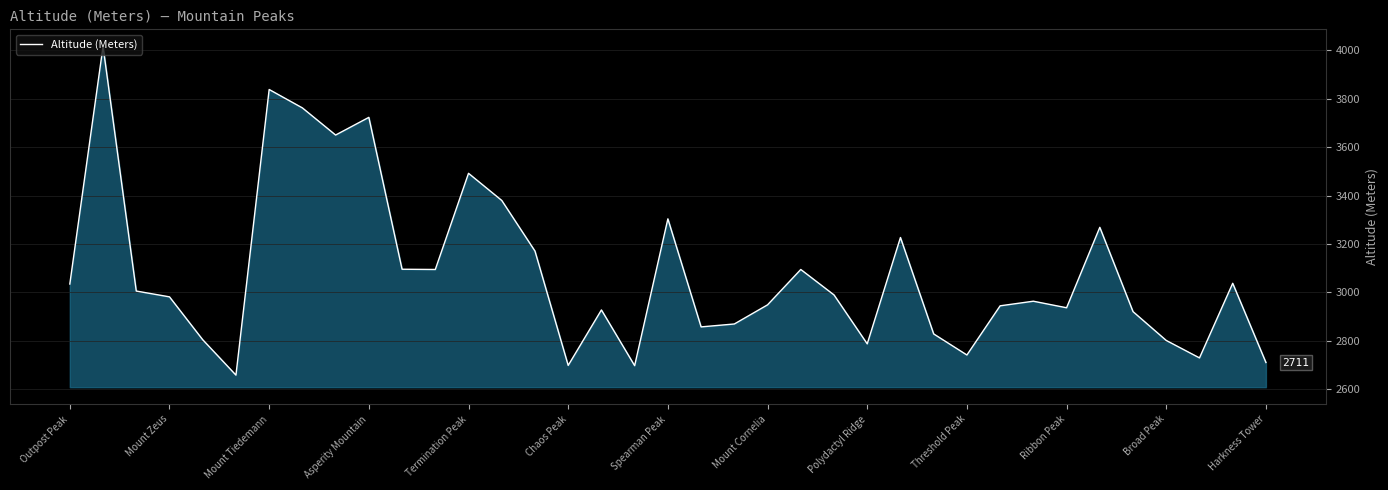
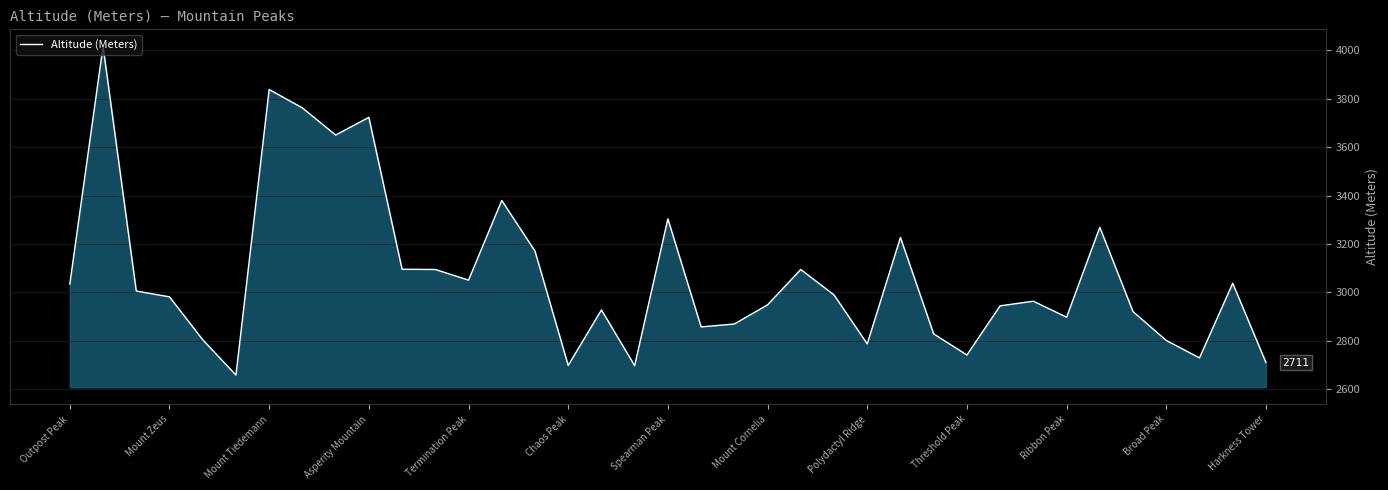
Termination Peak: 3490 -> 3050
Ribbon Peak: 2940 -> 2900
